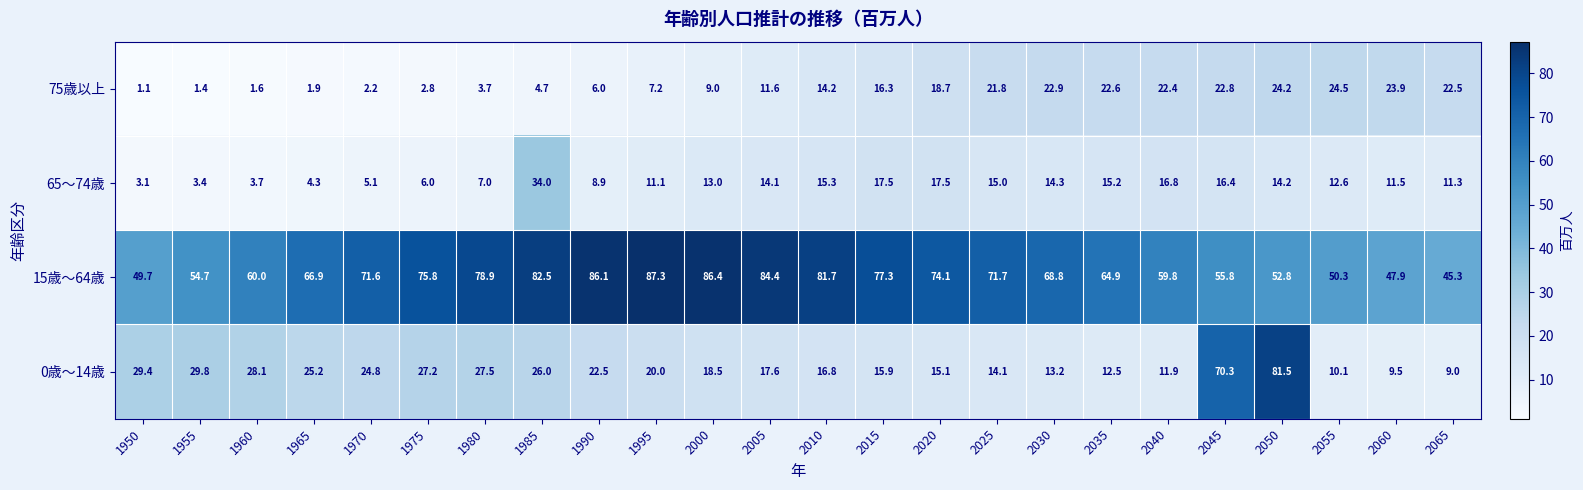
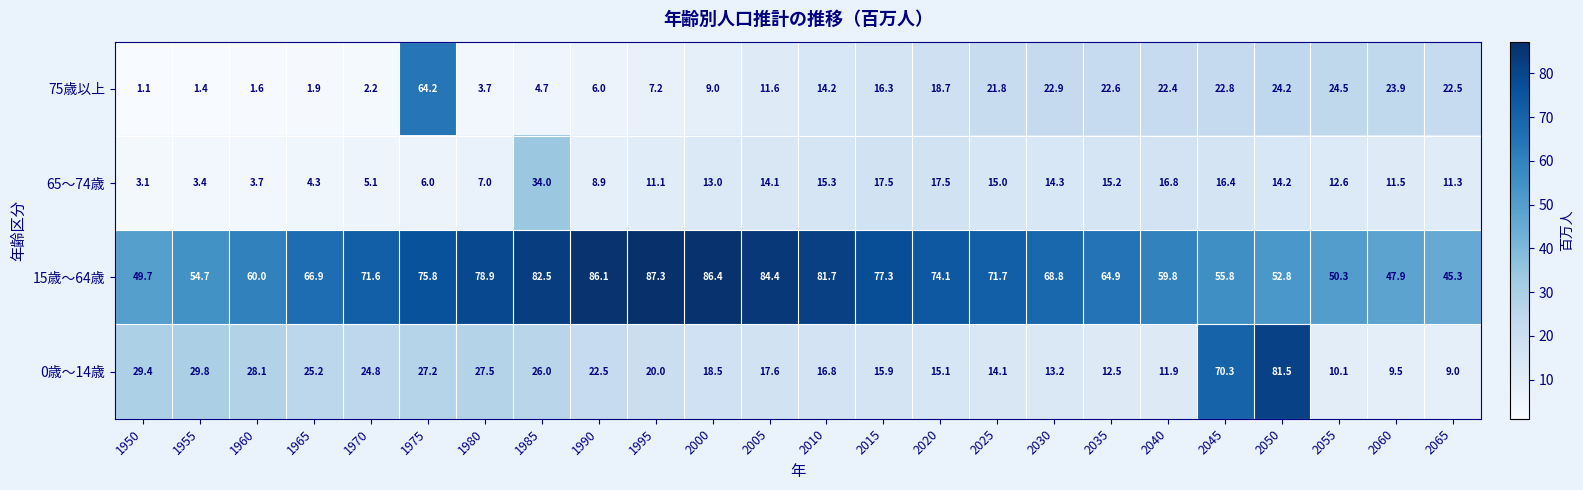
75歳以上, 1975: 2.8 -> 64.2
